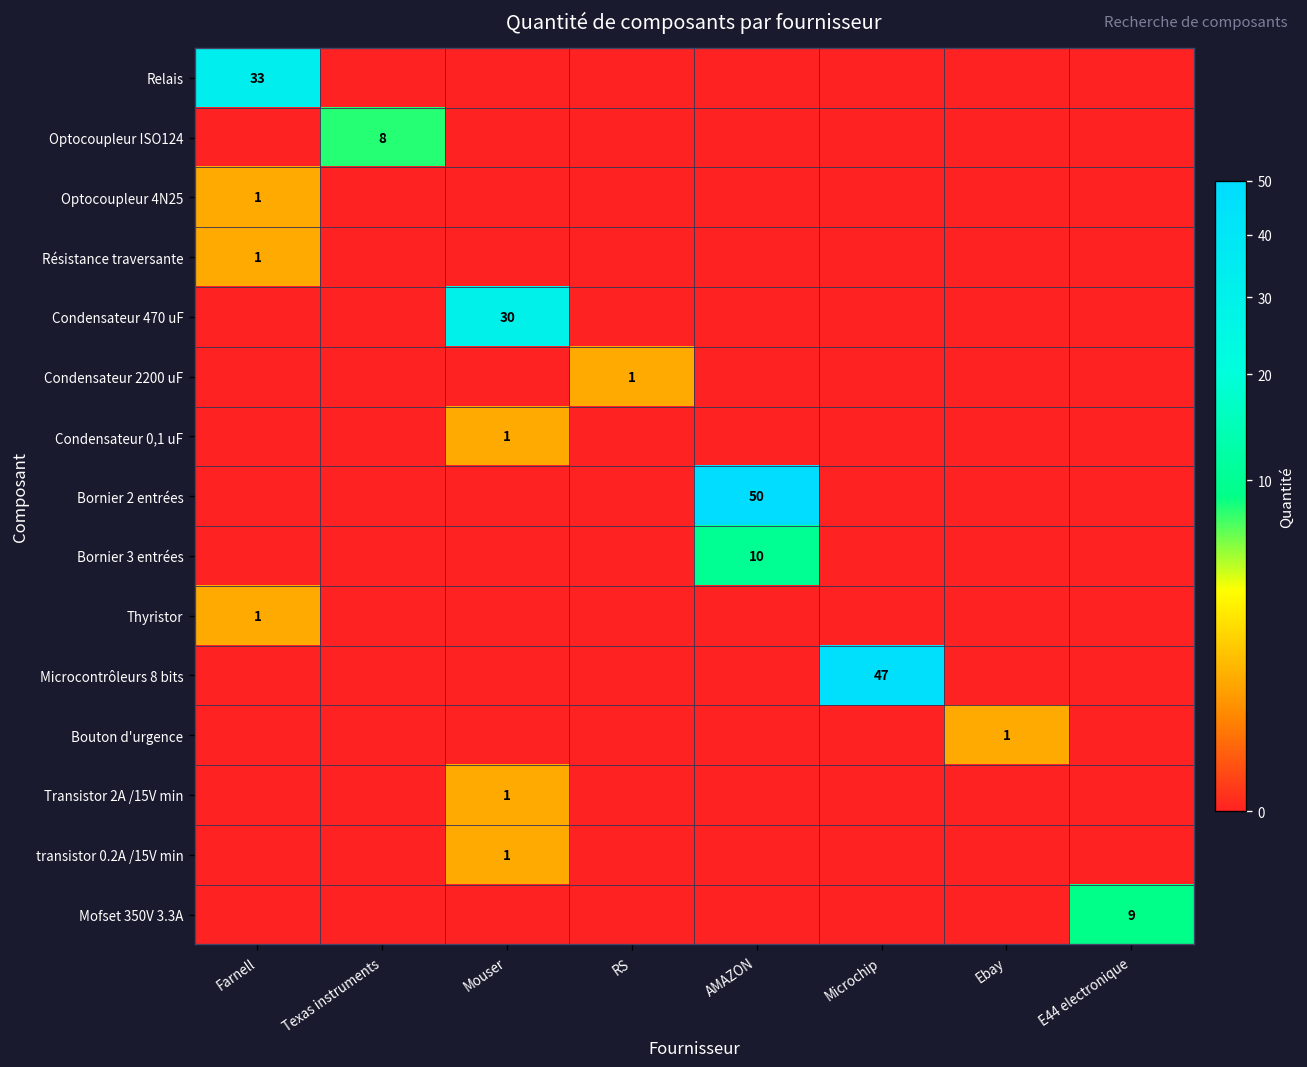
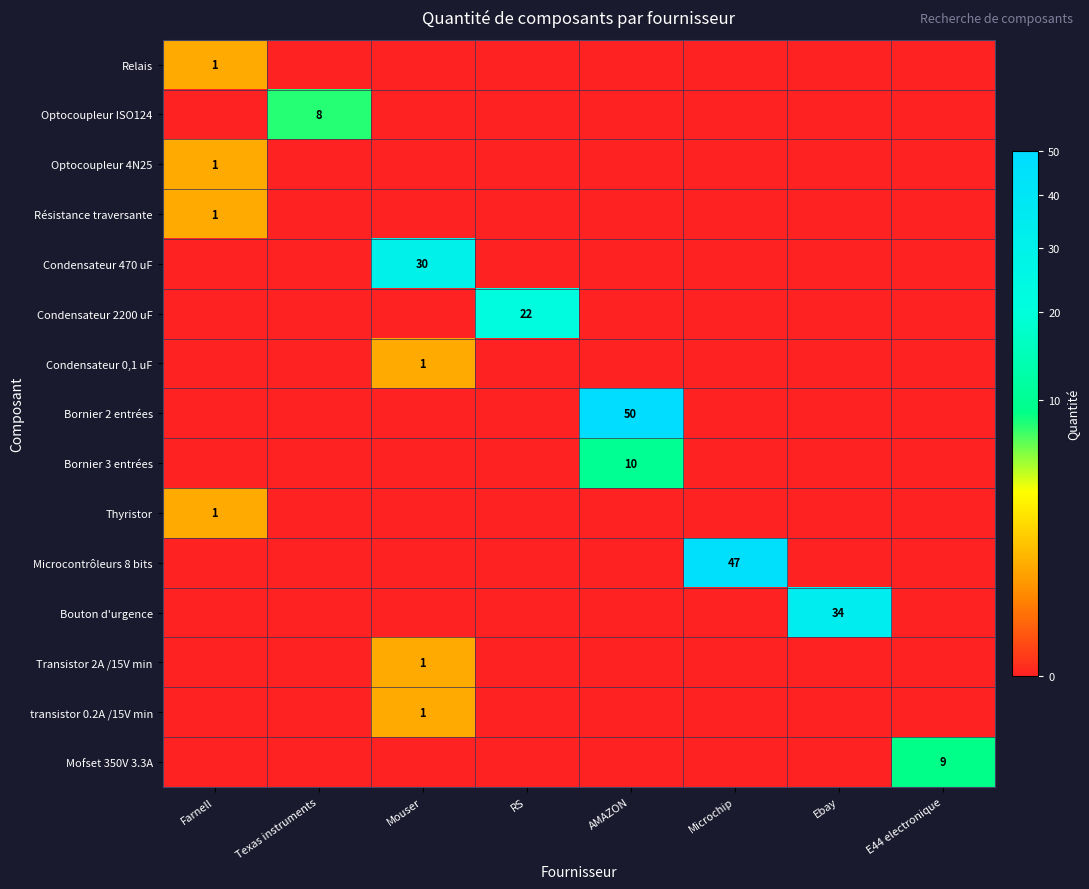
Relais, Farnell: 33 -> 1
Condensateur 2200 uF, RS: 1 -> 22
Bouton d'urgence, Ebay: 1 -> 34
